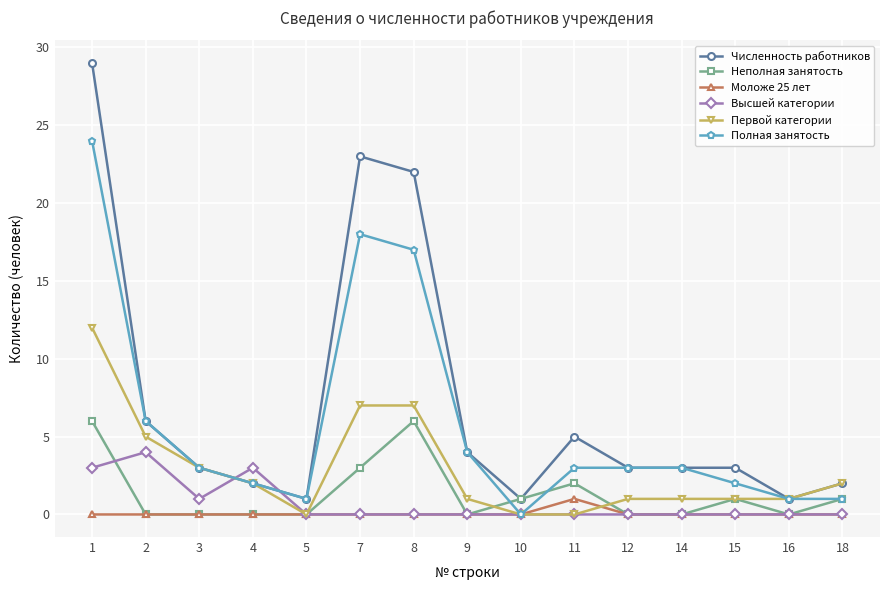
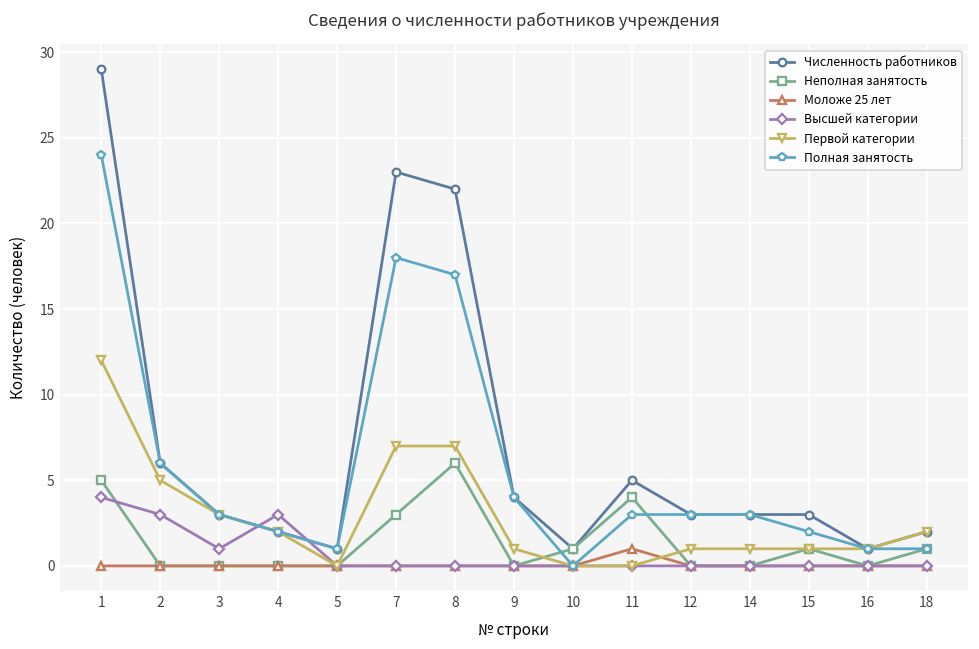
Неполная занятость, 1: 6 -> 5
Высшей категории, 1: 3 -> 4
Высшей категории, 2: 4 -> 3
Неполная занятость, 11: 2 -> 4
